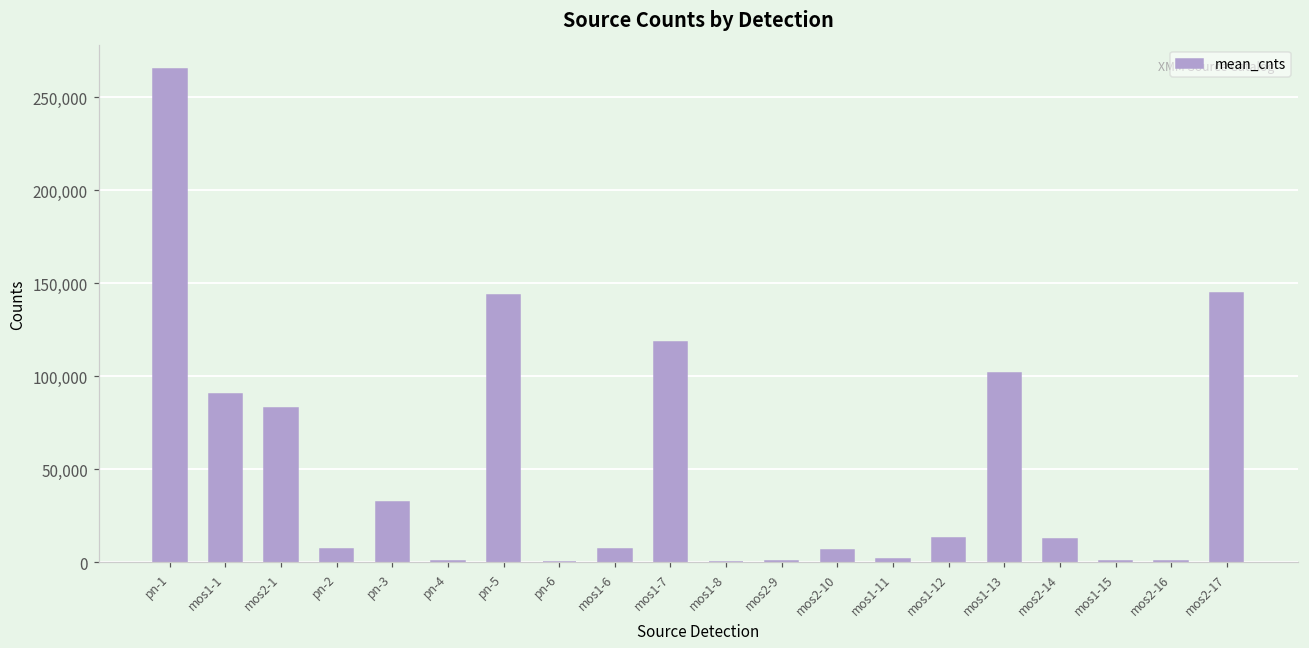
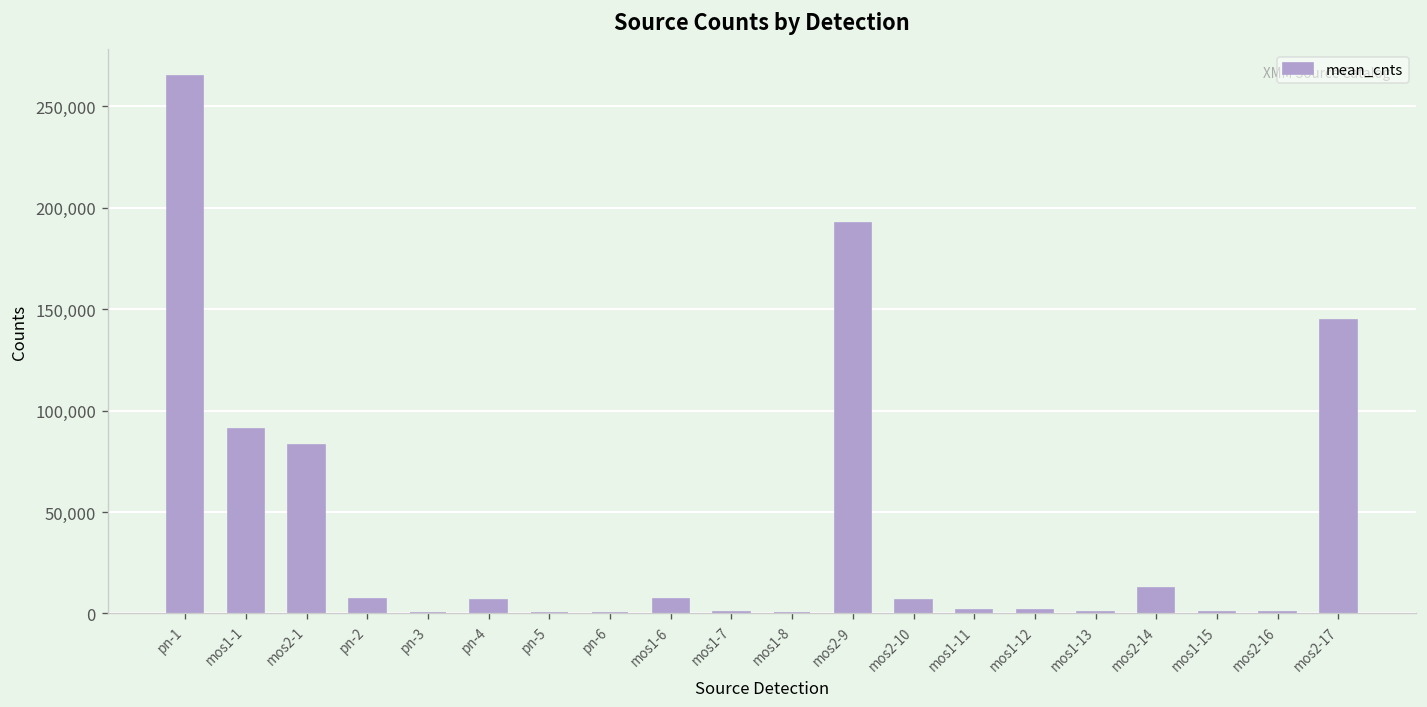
pn-3: 33,000 -> 0
pn-4: 1,000 -> 7,000
pn-5: 144,000 -> 0
mos1-7: 119,000 -> 1,000
mos2-9: 1,000 -> 192,000
mos1-12: 13,000 -> 2,000
mos1-13: 102,000 -> 1,000
